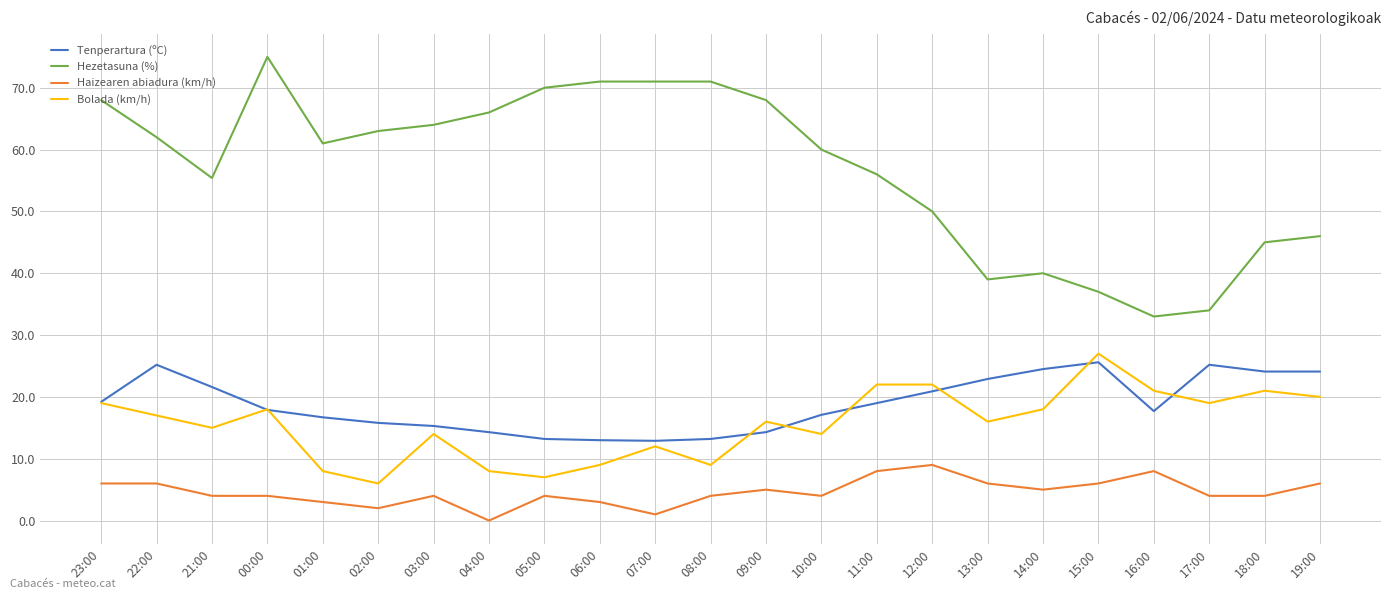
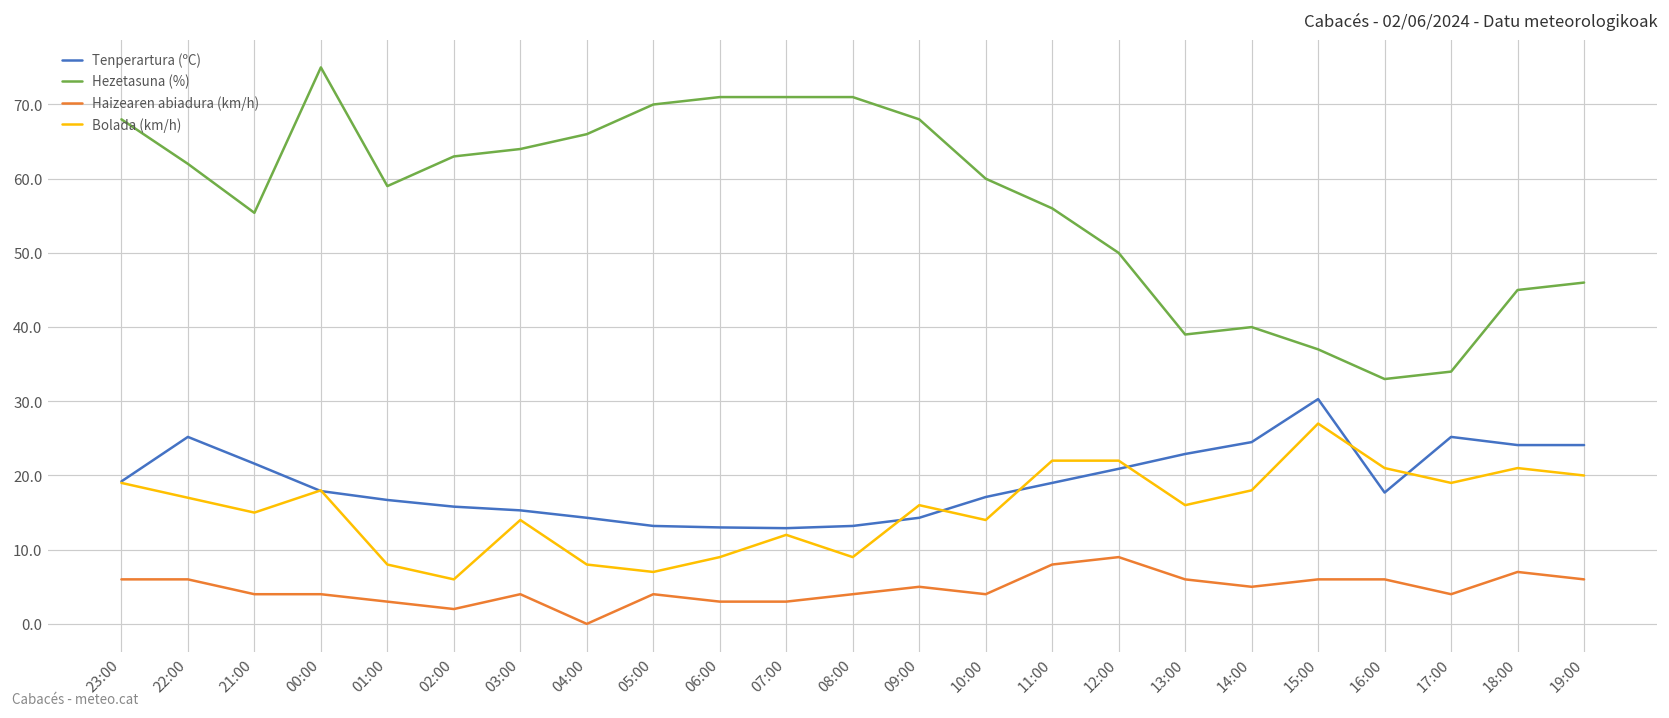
Hezetasuna (%), 01:00: 61 -> 59
Haizearen abiadura (km/h), 07:00: 1 -> 3
Tenperartura (ºC), 15:00: 26 -> 30
Haizearen abiadura (km/h), 16:00: 8 -> 6
Haizearen abiadura (km/h), 18:00: 4 -> 7
